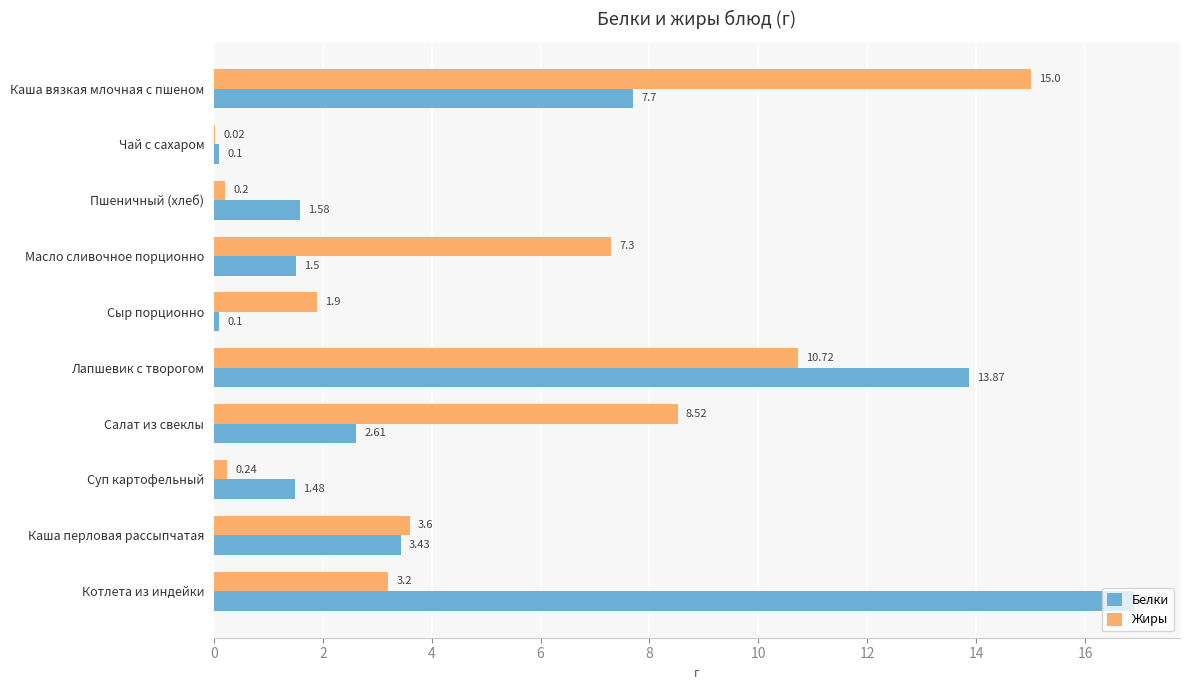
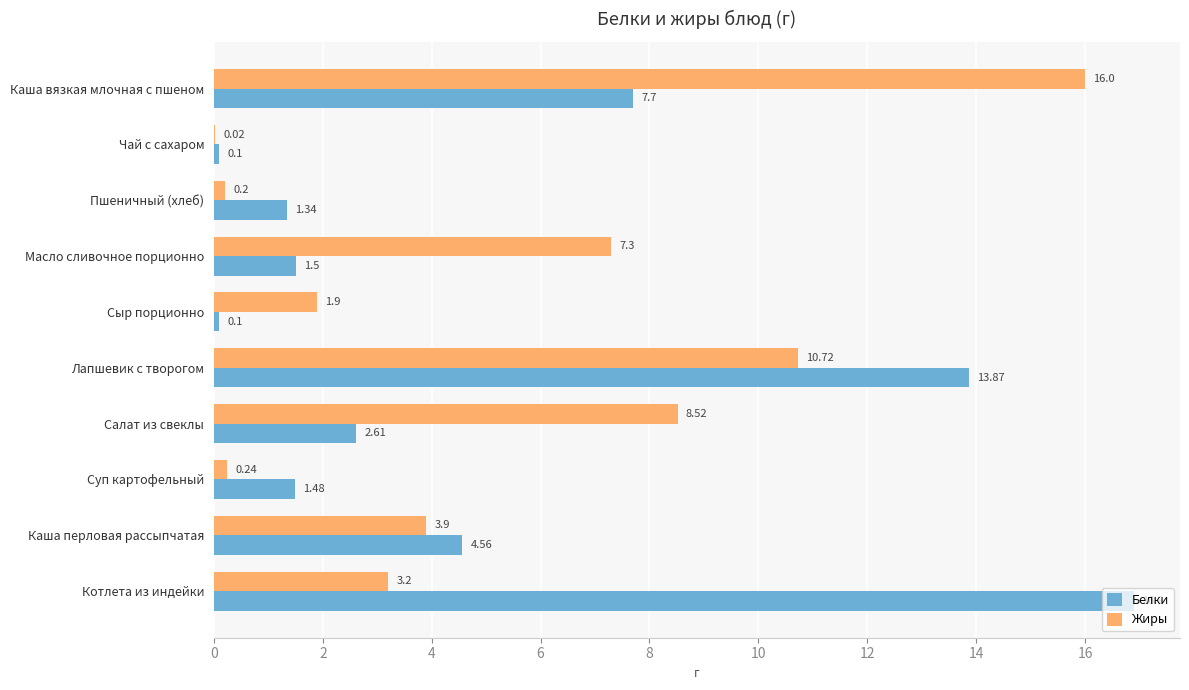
Жиры, Каша вязкая млочная с пшеном: 15.0 -> 16.0
Белки, Пшеничный (хлеб): 1.58 -> 1.34
Жиры, Каша перловая рассыпчатая: 3.6 -> 3.9
Белки, Каша перловая рассыпчатая: 3.43 -> 4.56
